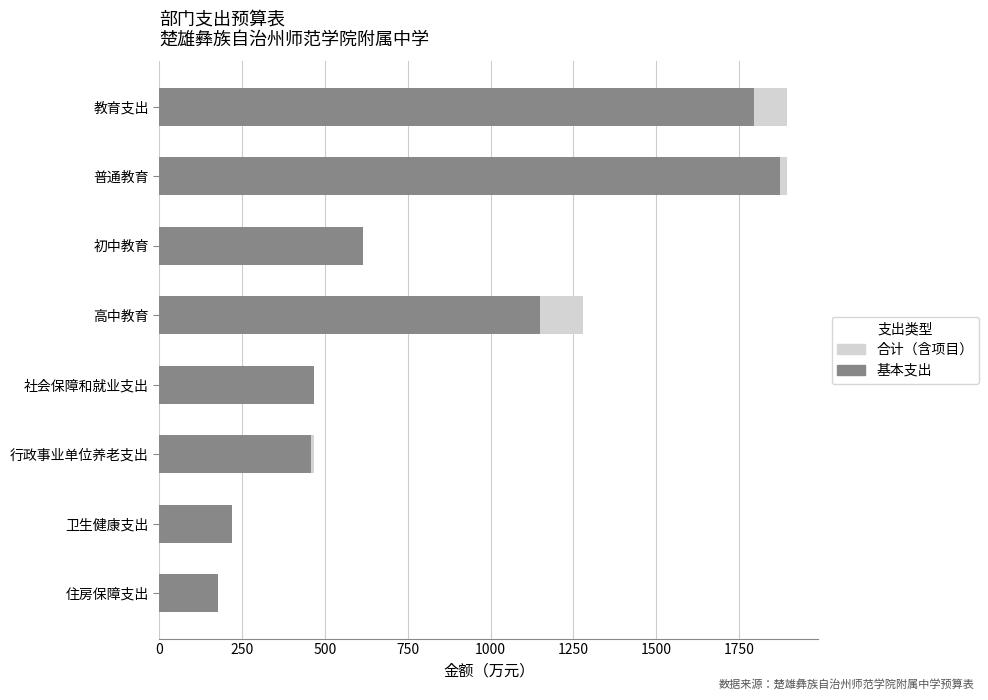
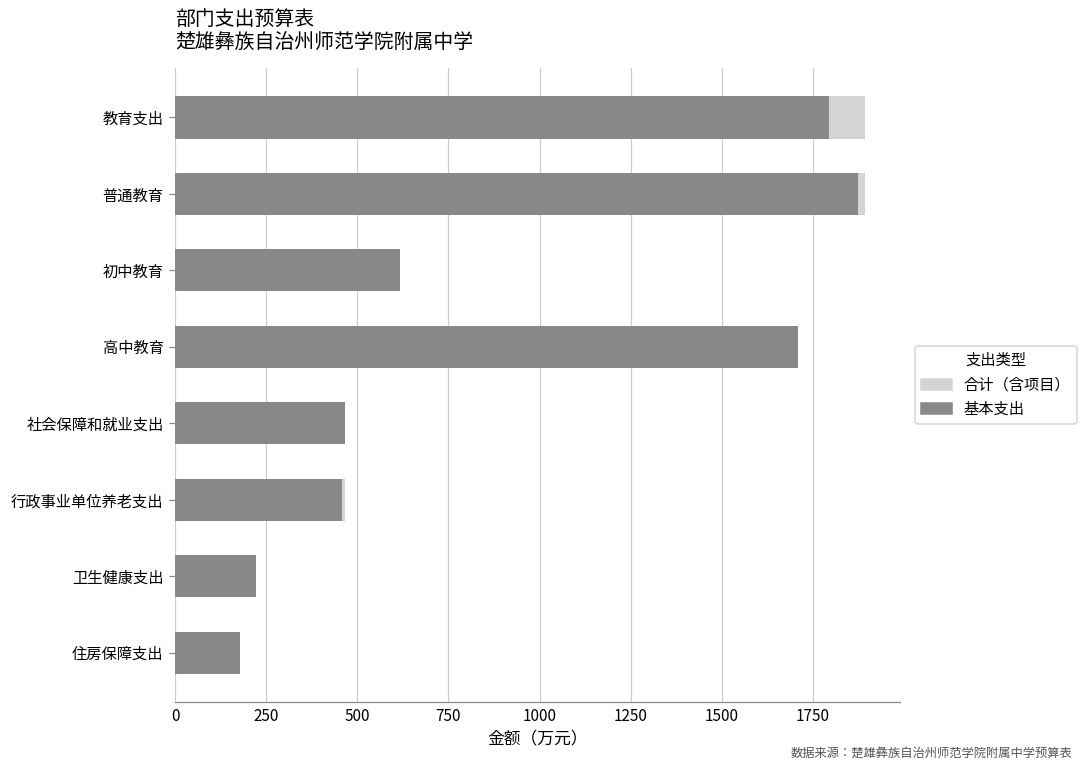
基本支出, 高中教育: 1150 -> 1710
